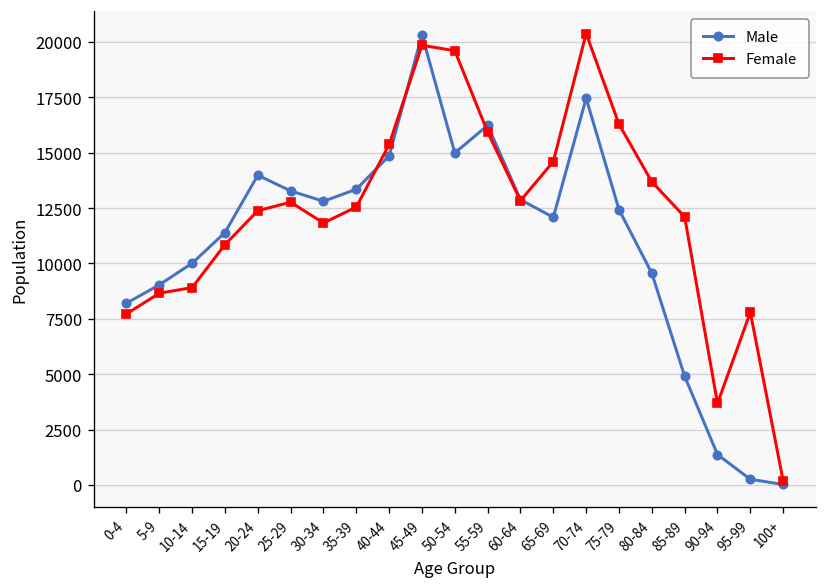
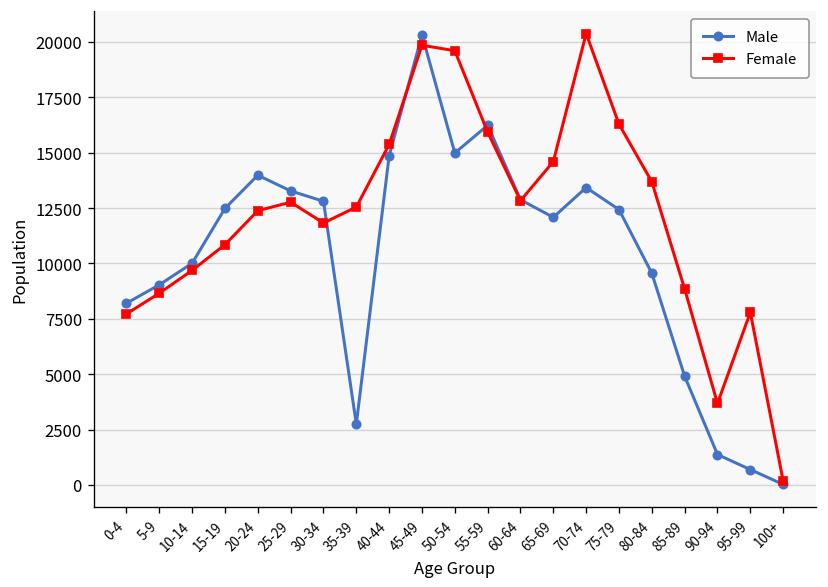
Female, 10-14: 8900 -> 9700
Male, 15-19: 11400 -> 12500
Male, 35-39: 13300 -> 2700
Male, 70-74: 17500 -> 13400
Female, 85-89: 12100 -> 8800
Male, 95-99: 300 -> 700
